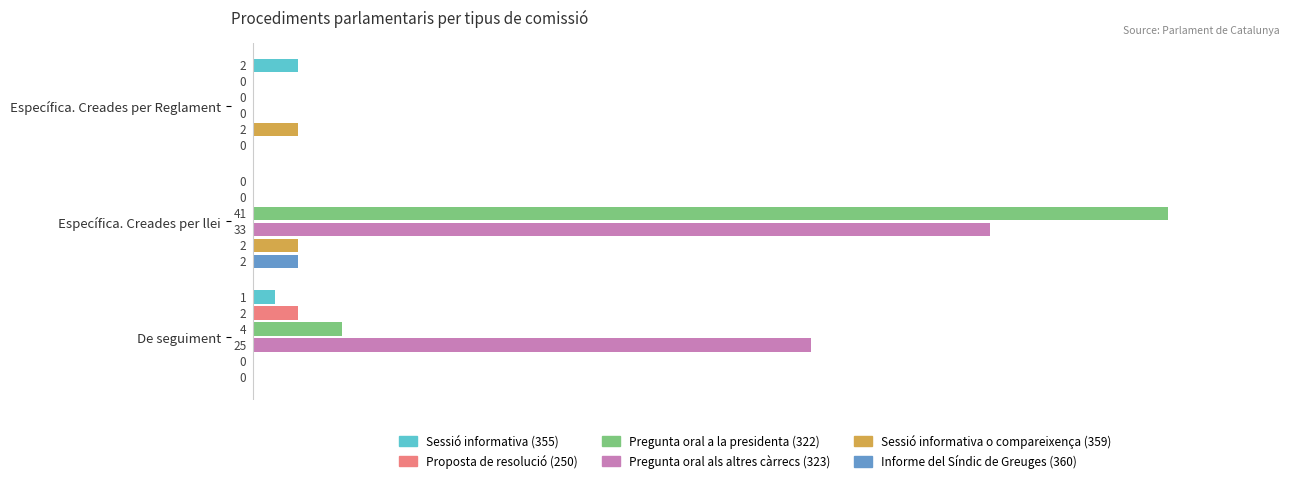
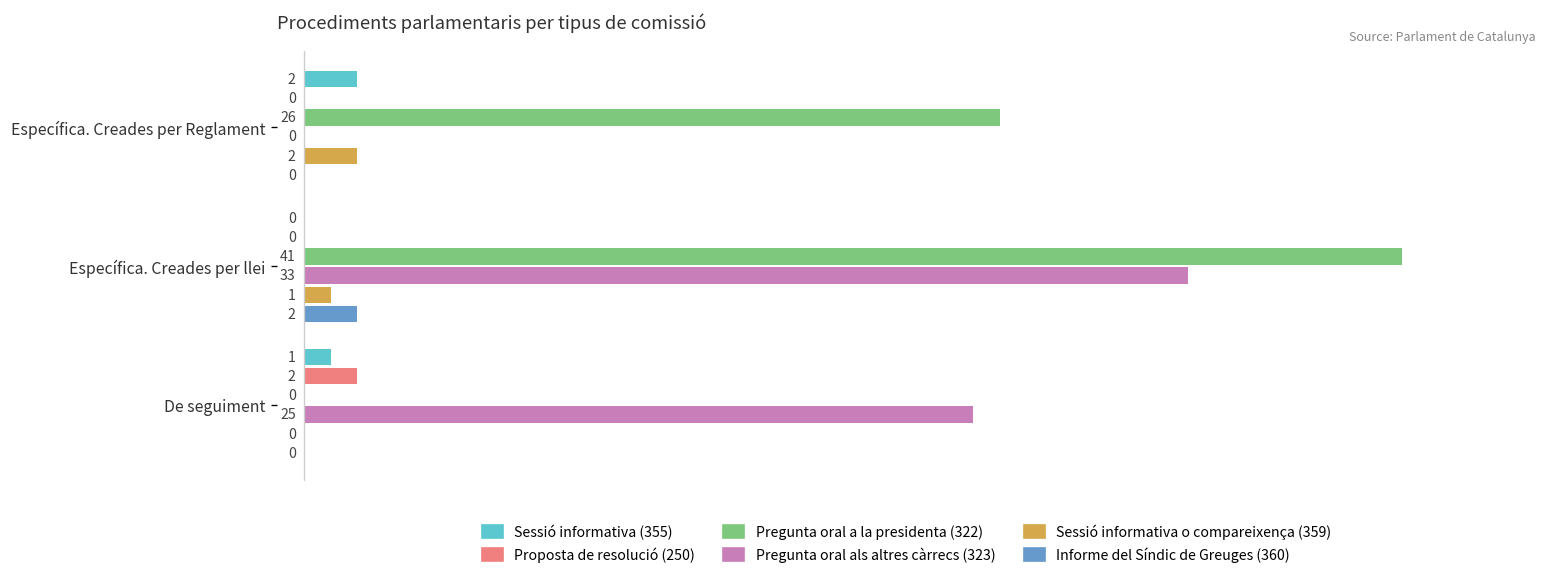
Pregunta oral a la presidenta (322), Específica. Creades per Reglament: 0 -> 26
Sessió informativa o compareixença (359), Específica. Creades per llei: 2 -> 1
Pregunta oral a la presidenta (322), De seguiment: 4 -> 0
